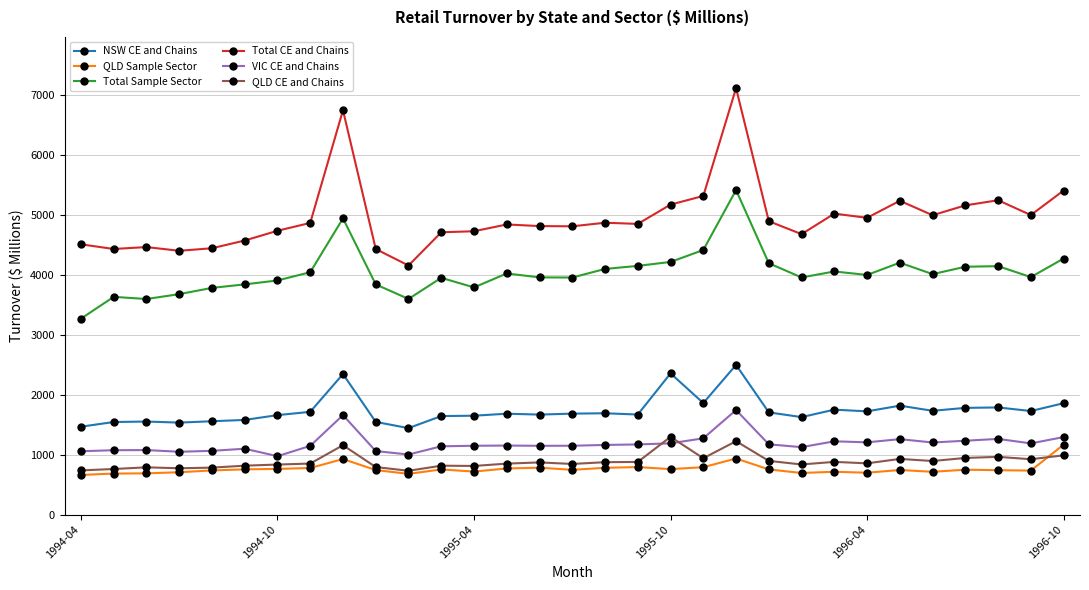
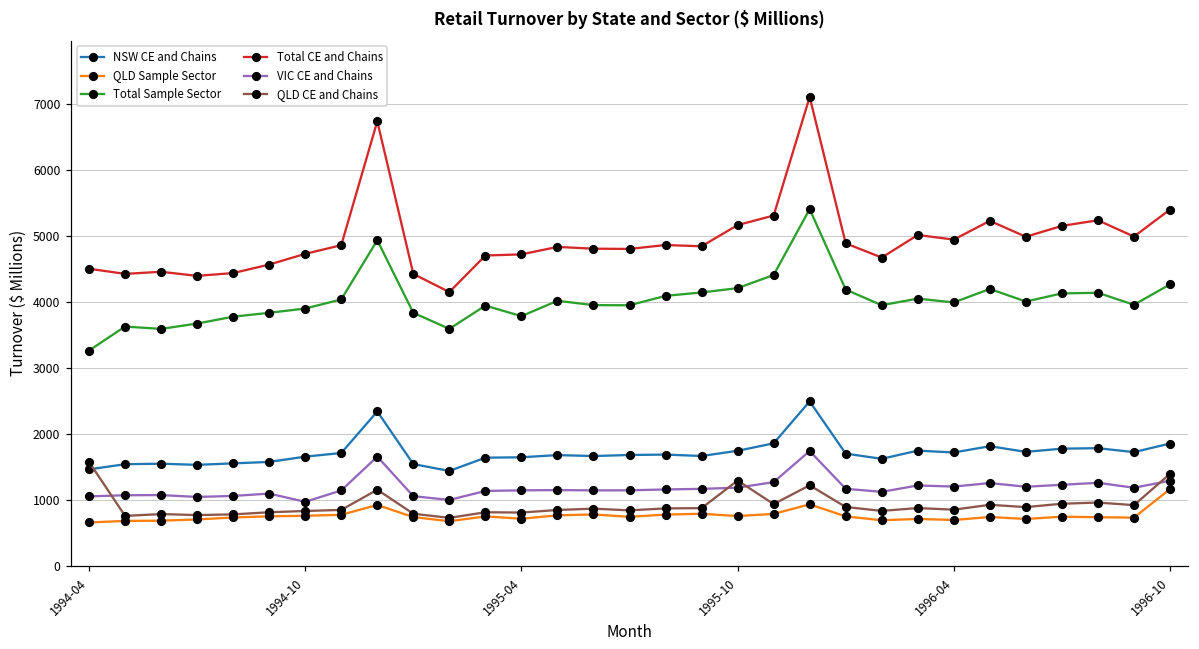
QLD CE and Chains, 1994-04: 700 -> 1600
NSW CE and Chains, 1995-10: 2400 -> 1700
QLD CE and Chains, 1996-10: 1000 -> 1400
